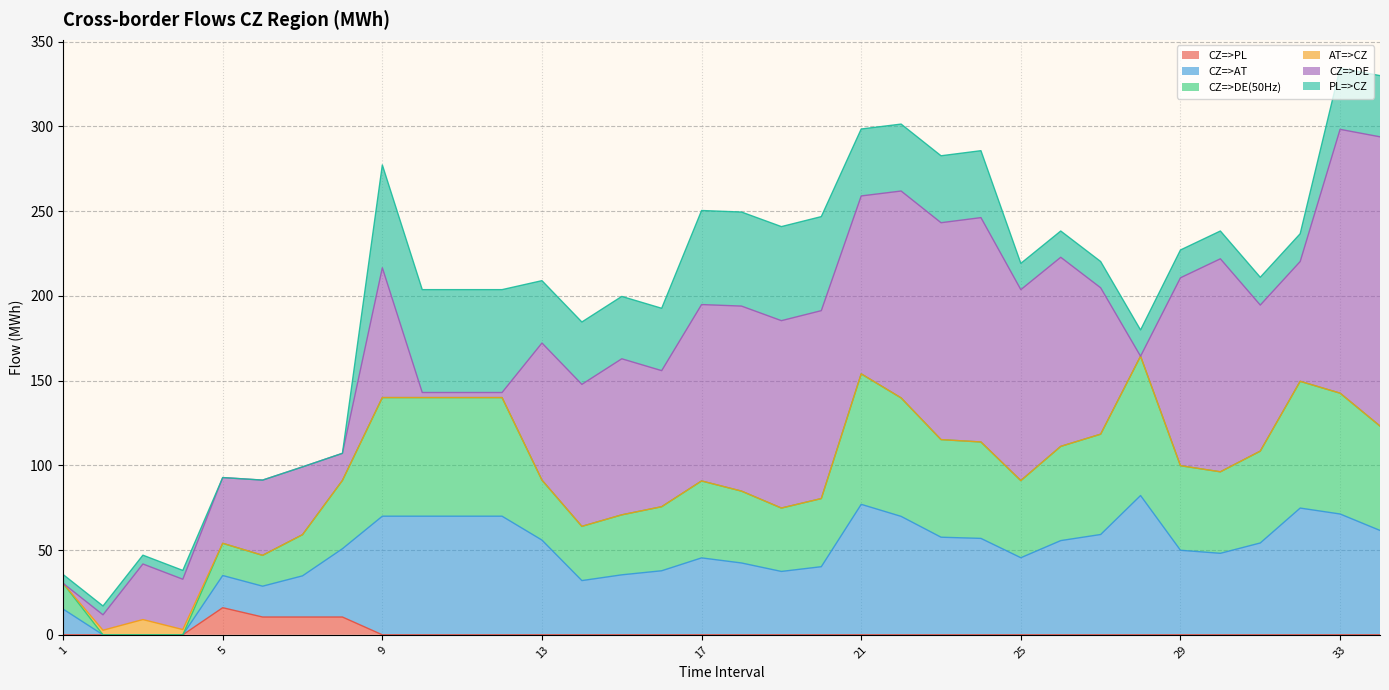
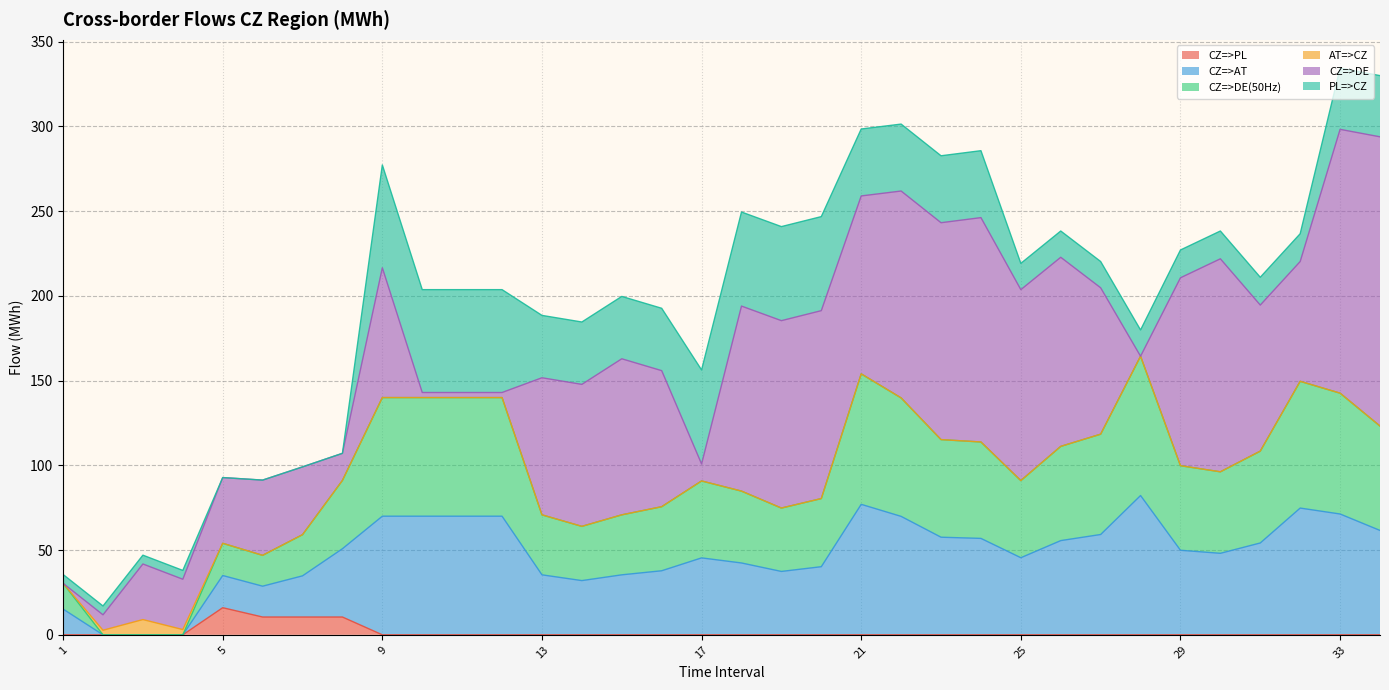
CZ=>AT, 13: 56 -> 35
CZ=>DE, 17: 104 -> 10
